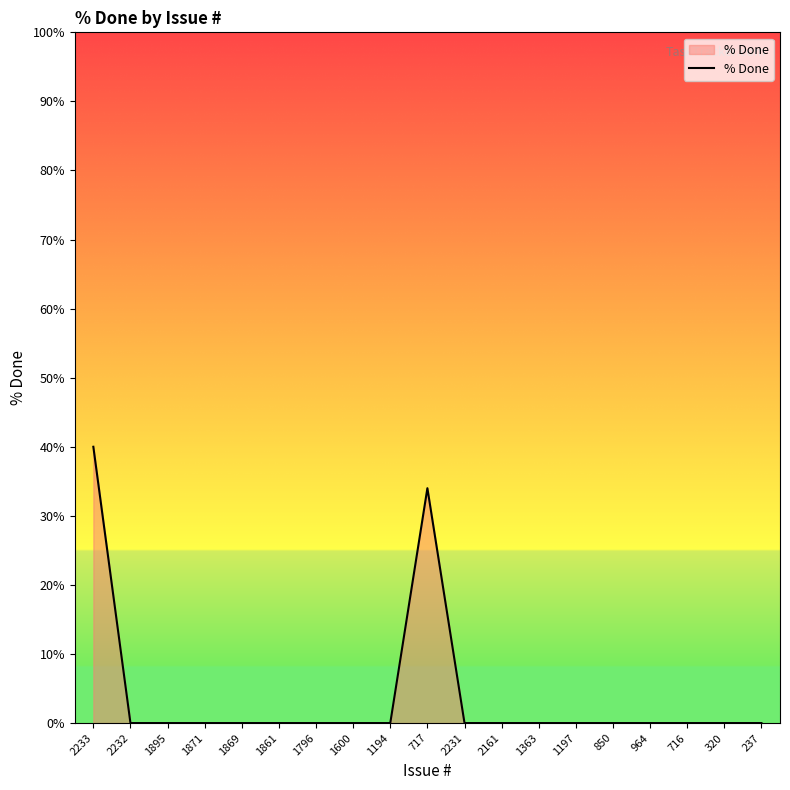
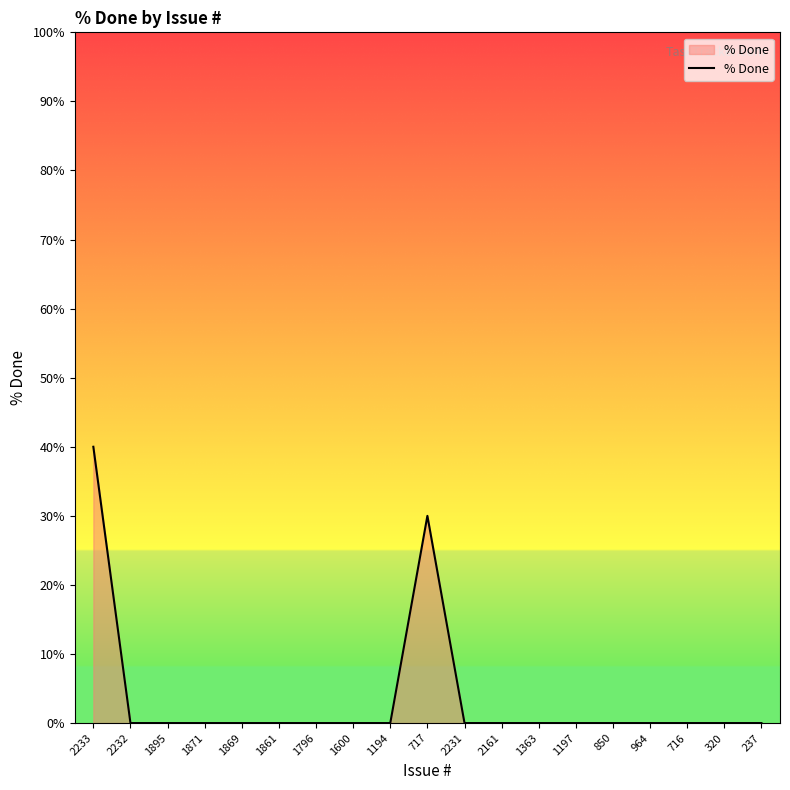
717: 34% -> 30%
